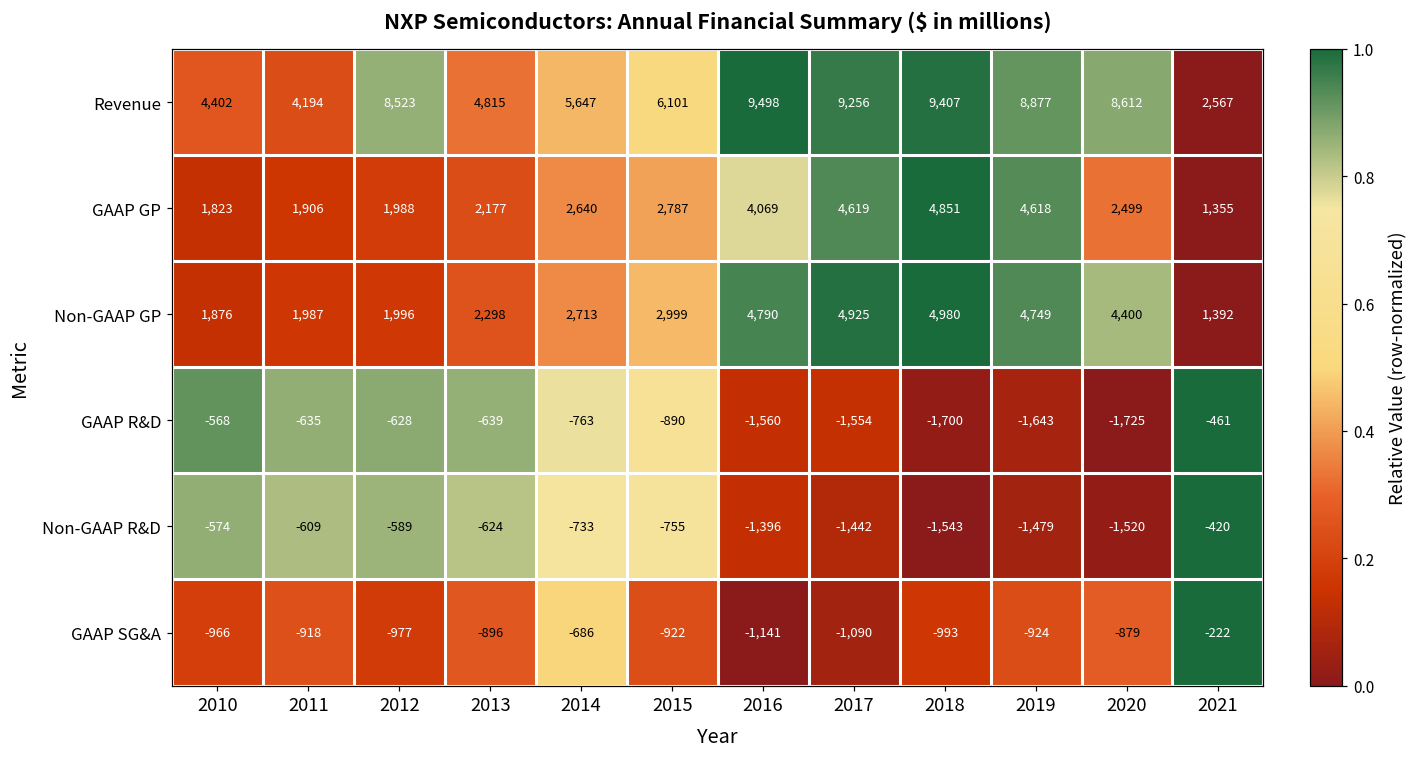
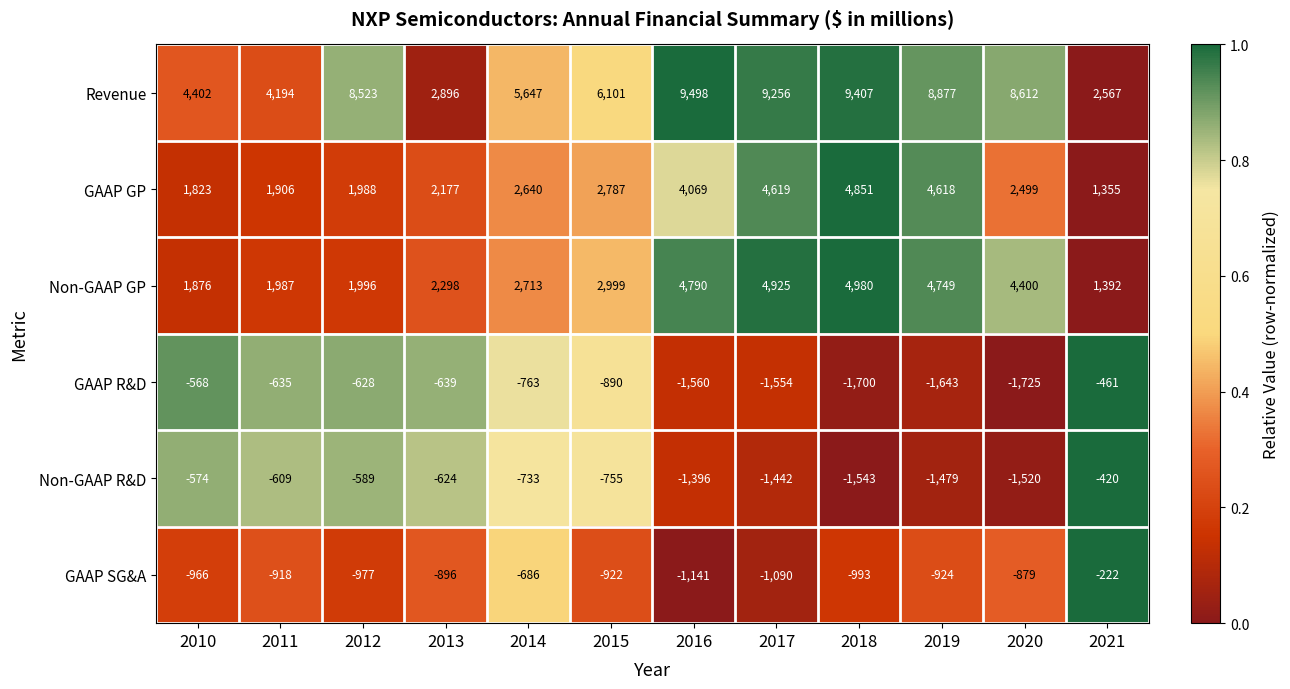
Revenue, 2013: 4,815 -> 2,896
